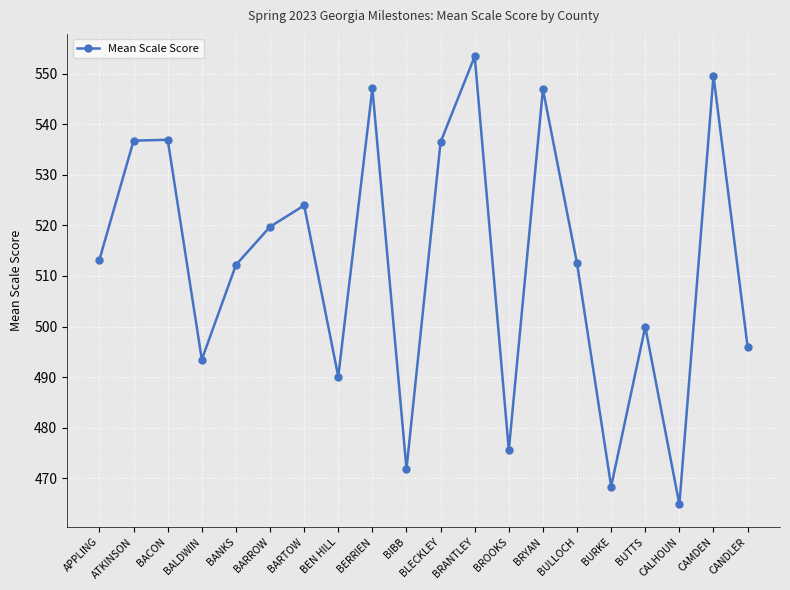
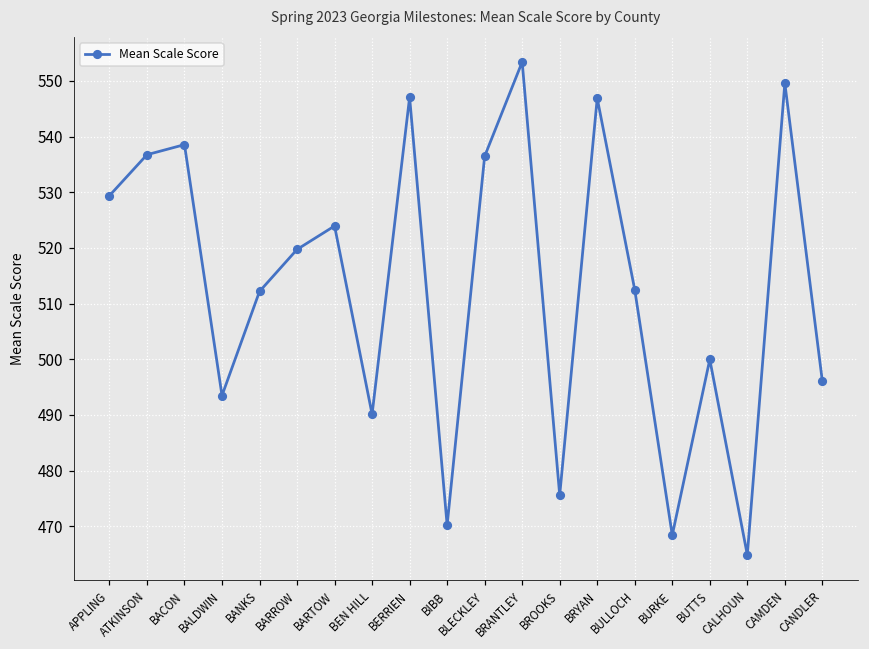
APPLING: 513 -> 529
BACON: 537 -> 539
BIBB: 472 -> 470
